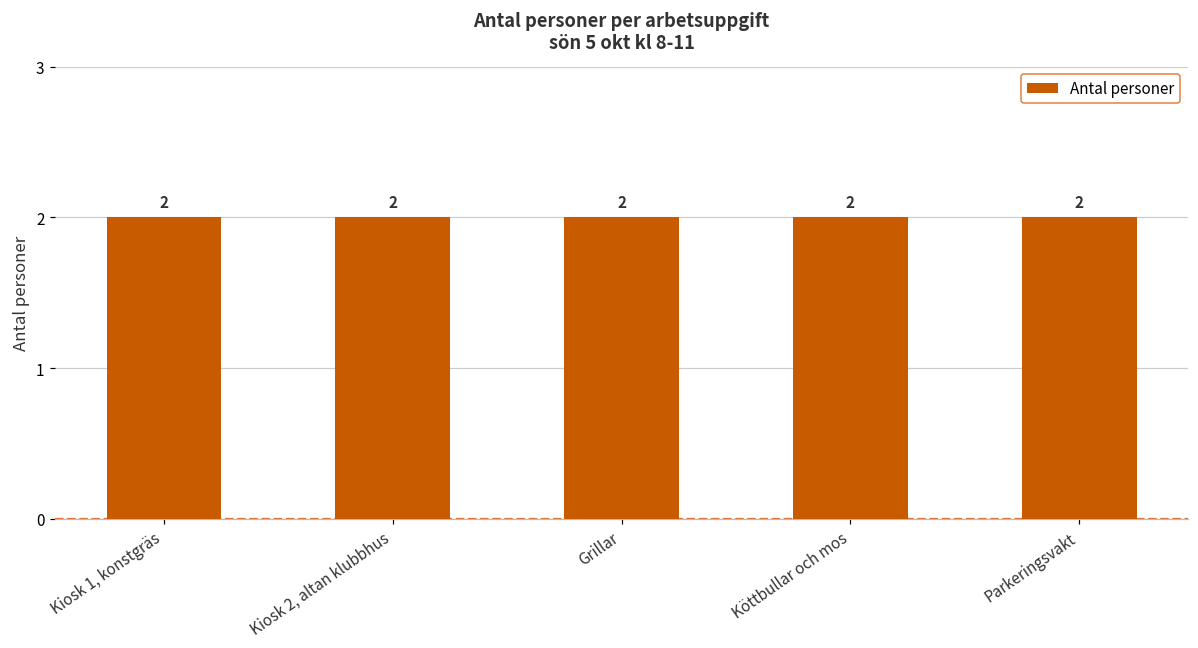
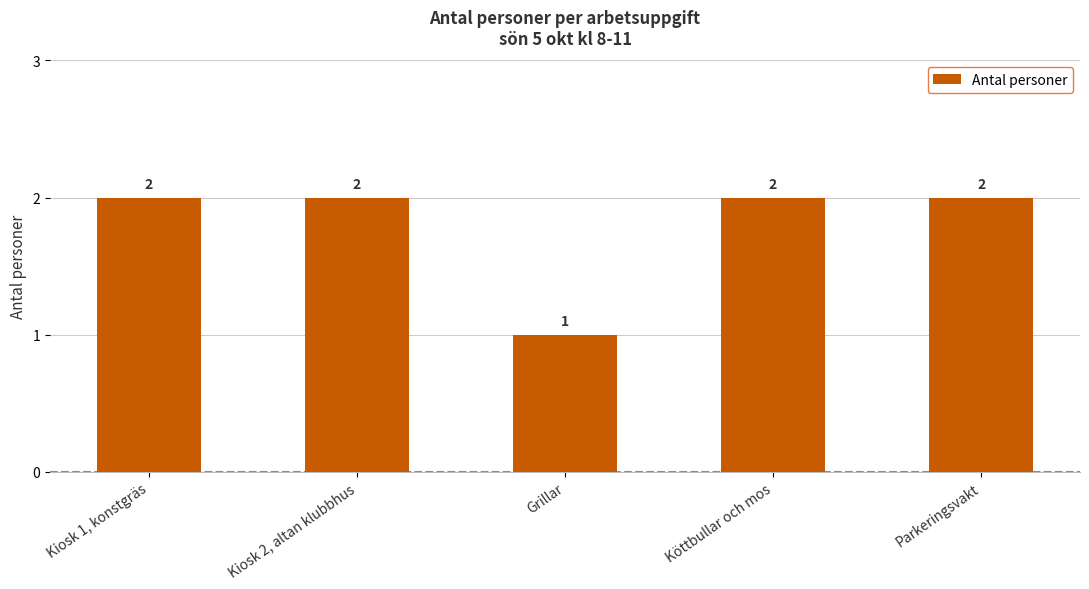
Grillar: 2 -> 1
